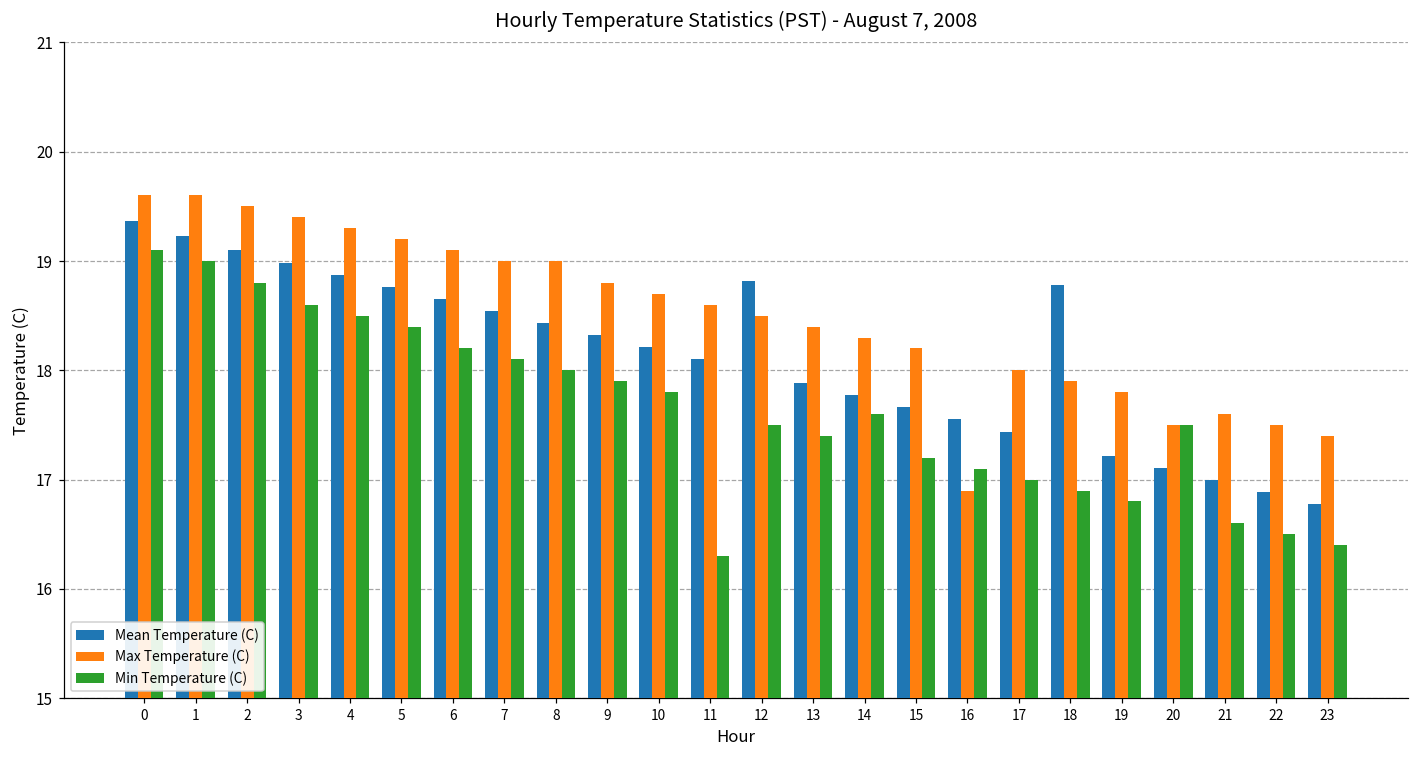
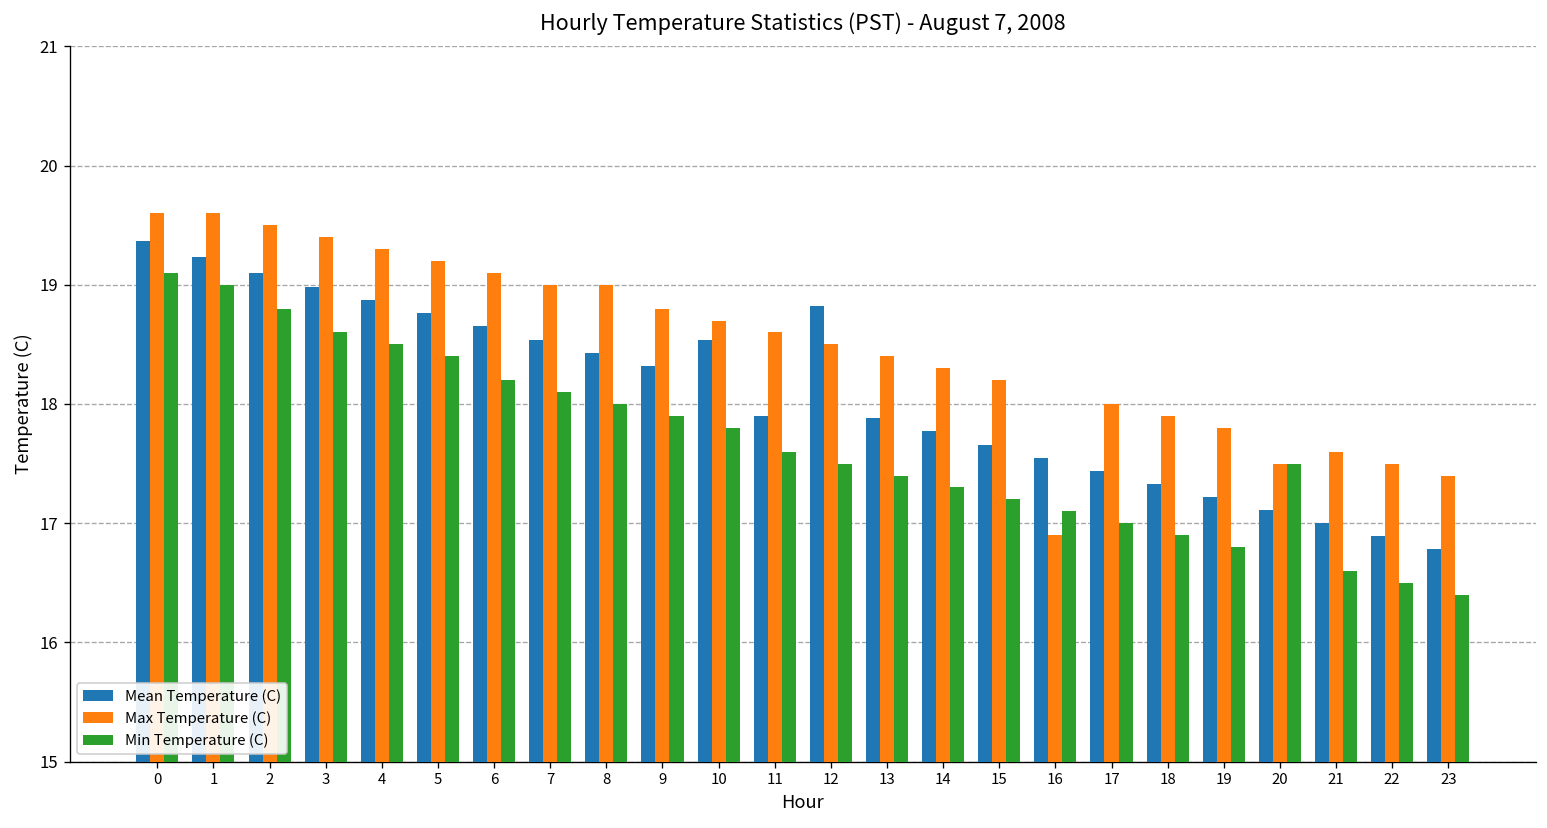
Mean Temperature (C), 10: 18.2 -> 18.5
Mean Temperature (C), 11: 18.1 -> 17.9
Min Temperature (C), 11: 16.3 -> 17.6
Min Temperature (C), 14: 17.6 -> 17.3
Mean Temperature (C), 18: 18.8 -> 17.3
